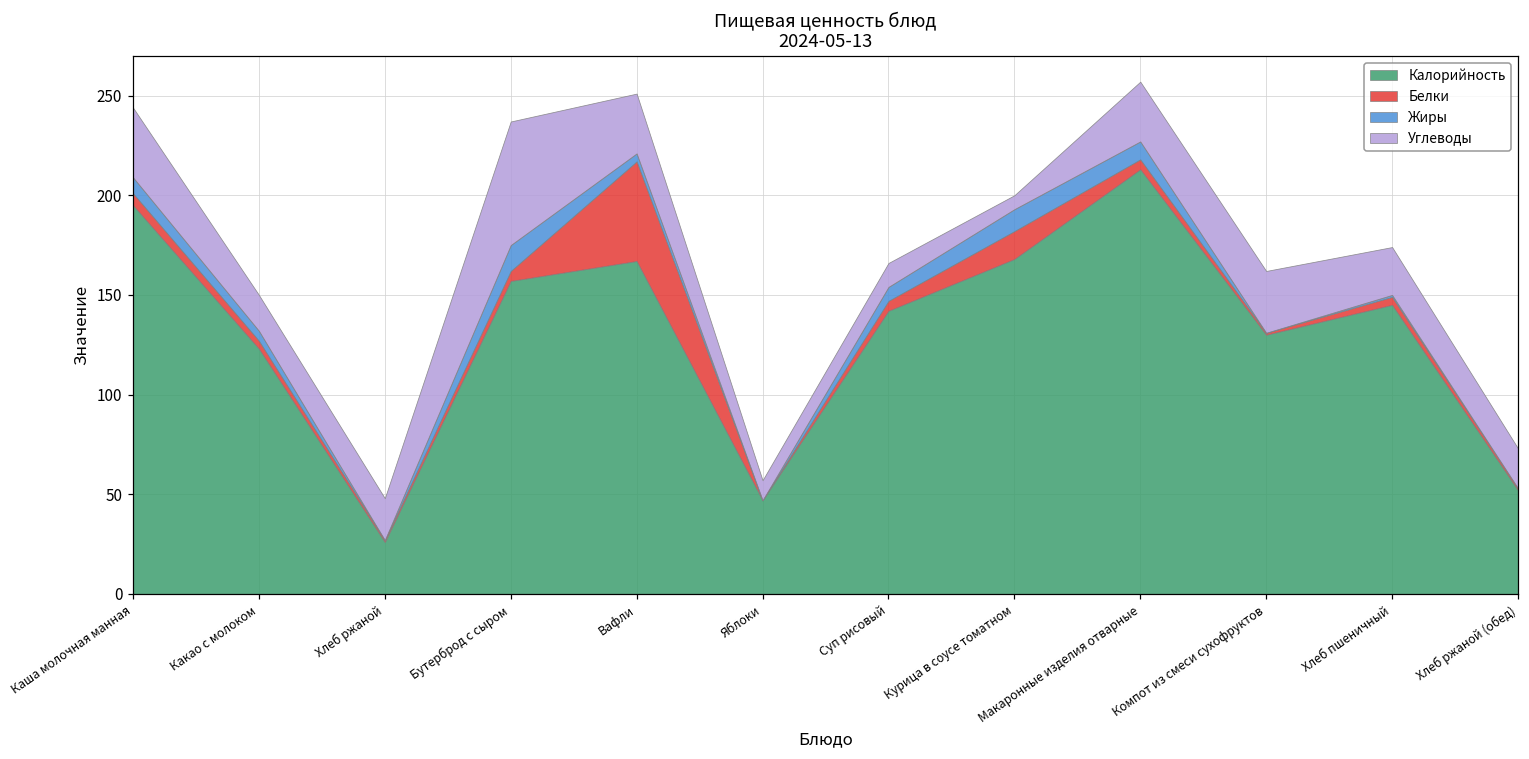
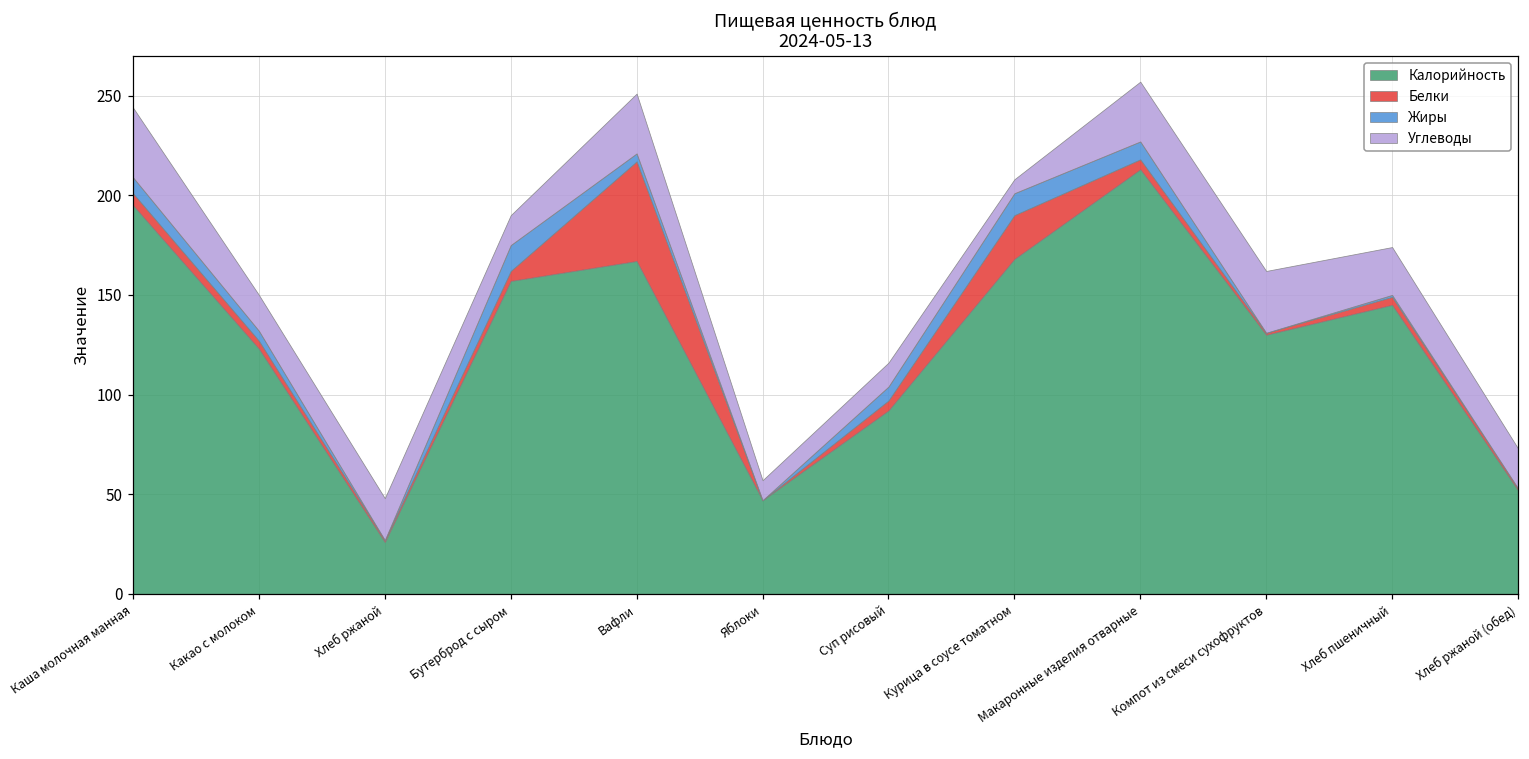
Углеводы, Бутерброд с сыром: 62 -> 15
Калорийность, Суп рисовый: 142 -> 92
Белки, Курица в соусе томатном: 14 -> 22
